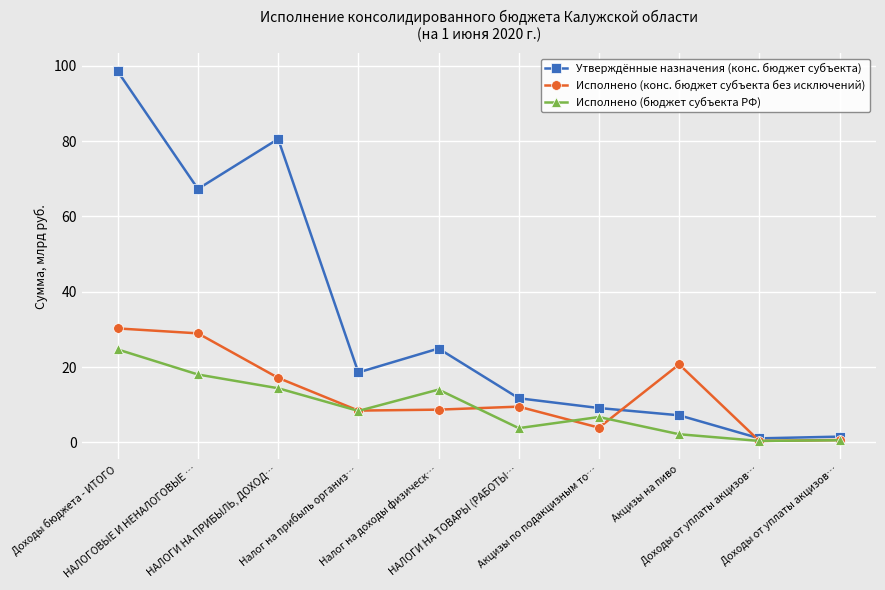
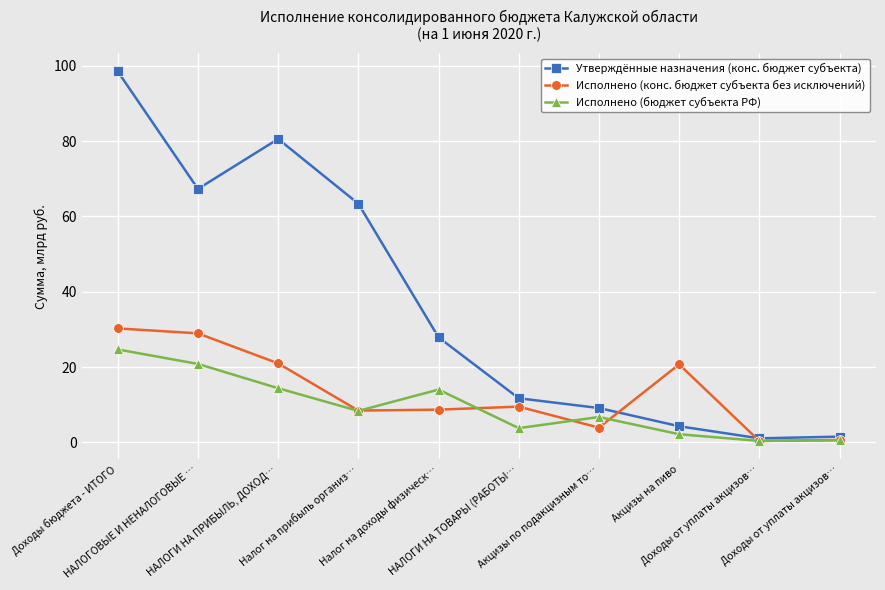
Исполнено (бюджет субъекта РФ), НАЛОГОВЫЕ И НЕНАЛОГОВЫЕ …: 18 -> 21
Исполнено (конс. бюджет субъекта без исключений), НАЛОГИ НА ПРИБЫЛЬ, ДОХОД…: 17 -> 21
Утверждённые назначения (конс. бюджет субъекта), Налог на прибыль организ…: 19 -> 63
Утверждённые назначения (конс. бюджет субъекта), Налог на доходы физическ…: 25 -> 28
Утверждённые назначения (конс. бюджет субъекта), Акцизы на пиво: 7 -> 4
